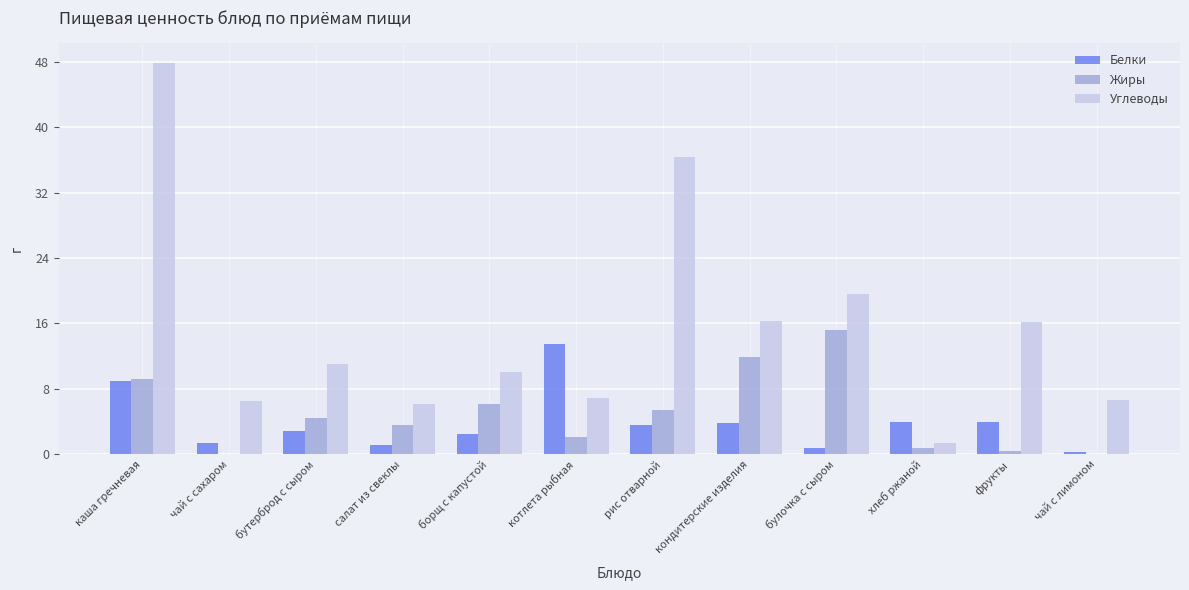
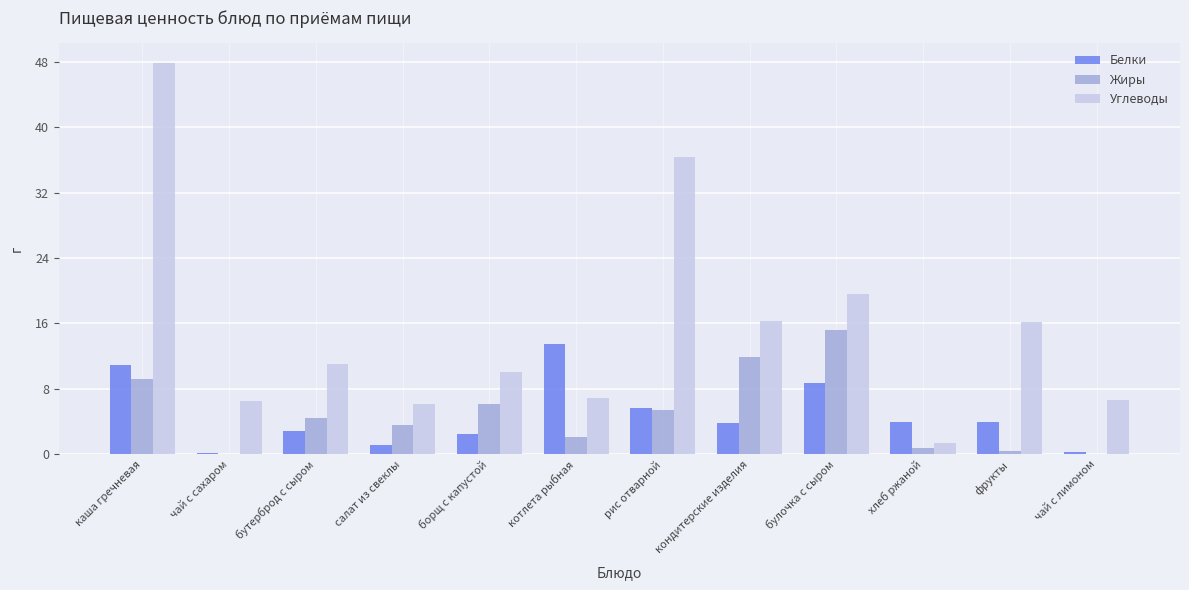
Белки, каша гречневая: 9 -> 11
Белки, чай с сахаром: 1 -> 0
Белки, рис отварной: 4 -> 6
Белки, булочка с сыром: 1 -> 9
